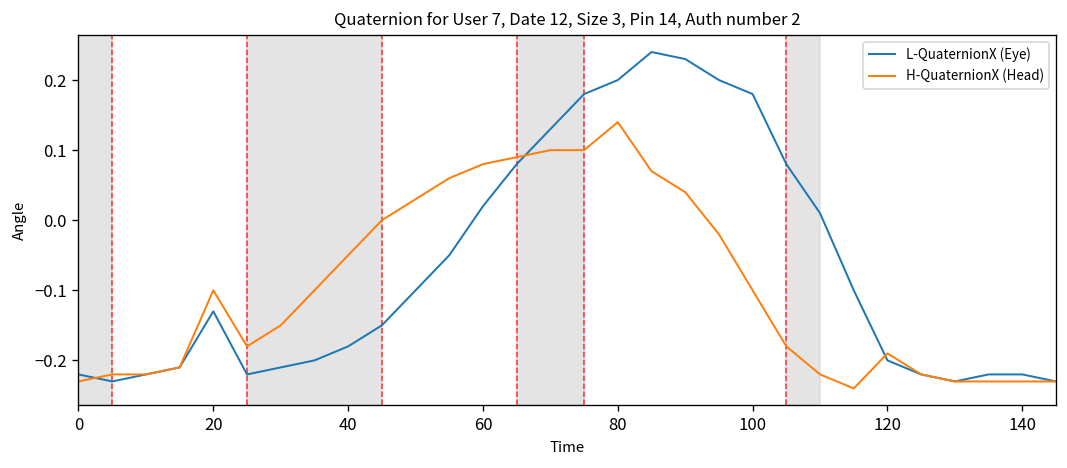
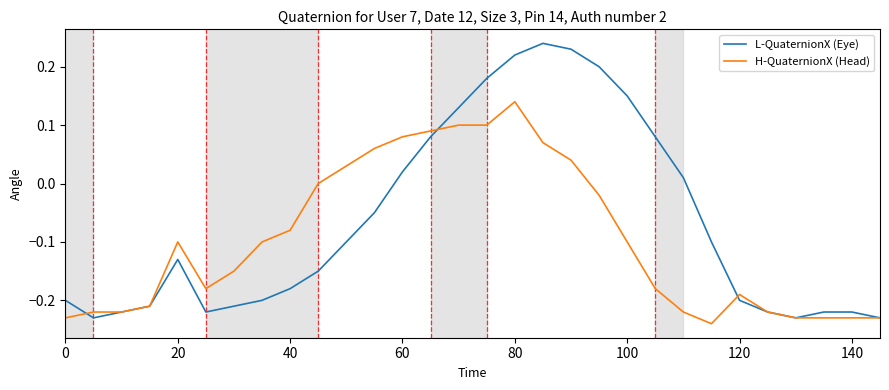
L-QuaternionX (Eye), 0: -0.22 -> -0.20
H-QuaternionX (Head), 40: -0.05 -> -0.08
L-QuaternionX (Eye), 80: 0.20 -> 0.22
L-QuaternionX (Eye), 100: 0.18 -> 0.15
